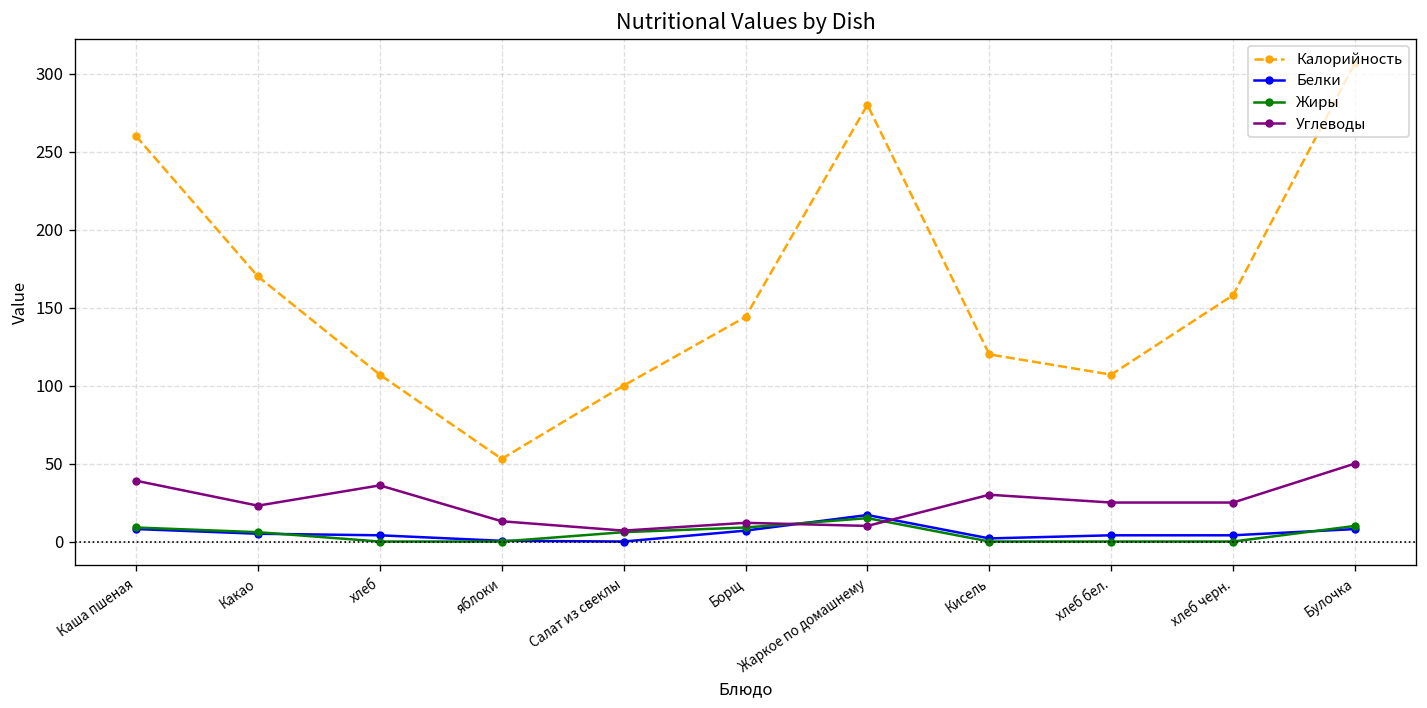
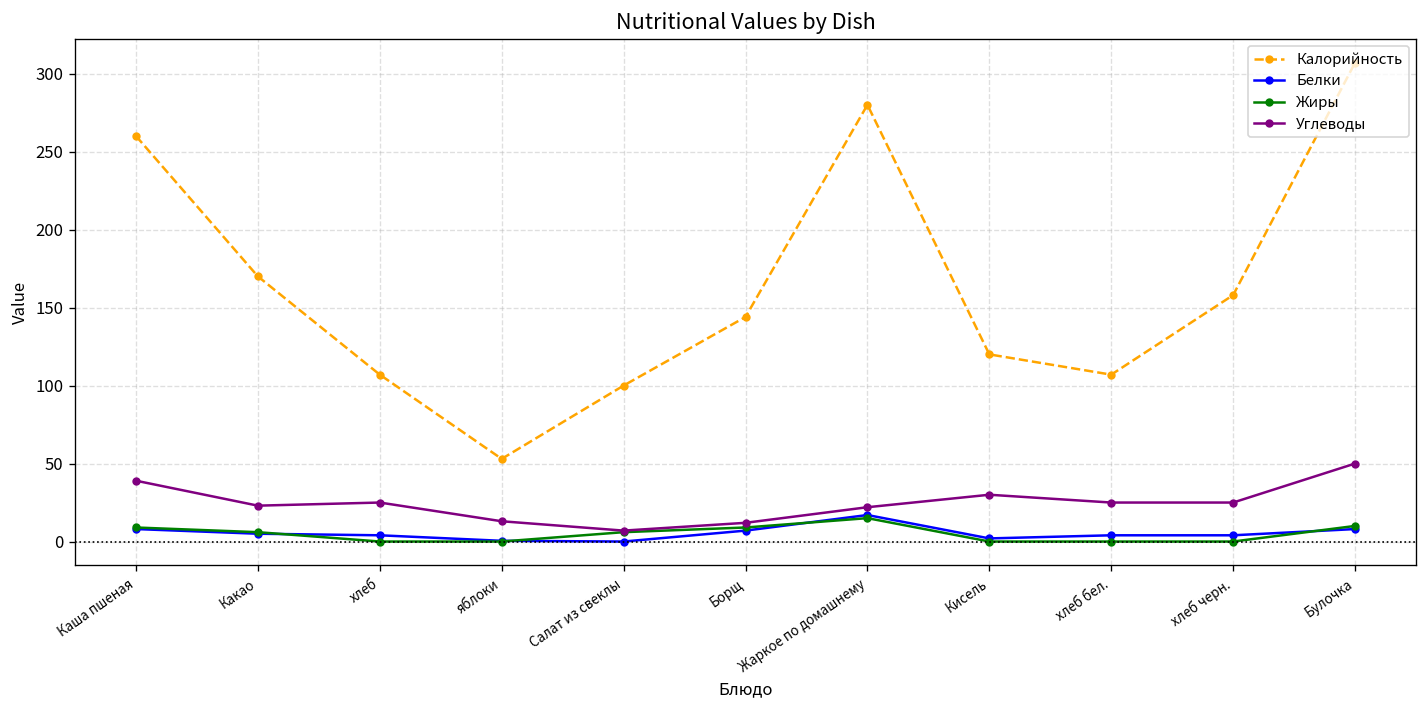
Углеводы, хлеб: 36 -> 25
Углеводы, Жаркое по домашнему: 10 -> 22
